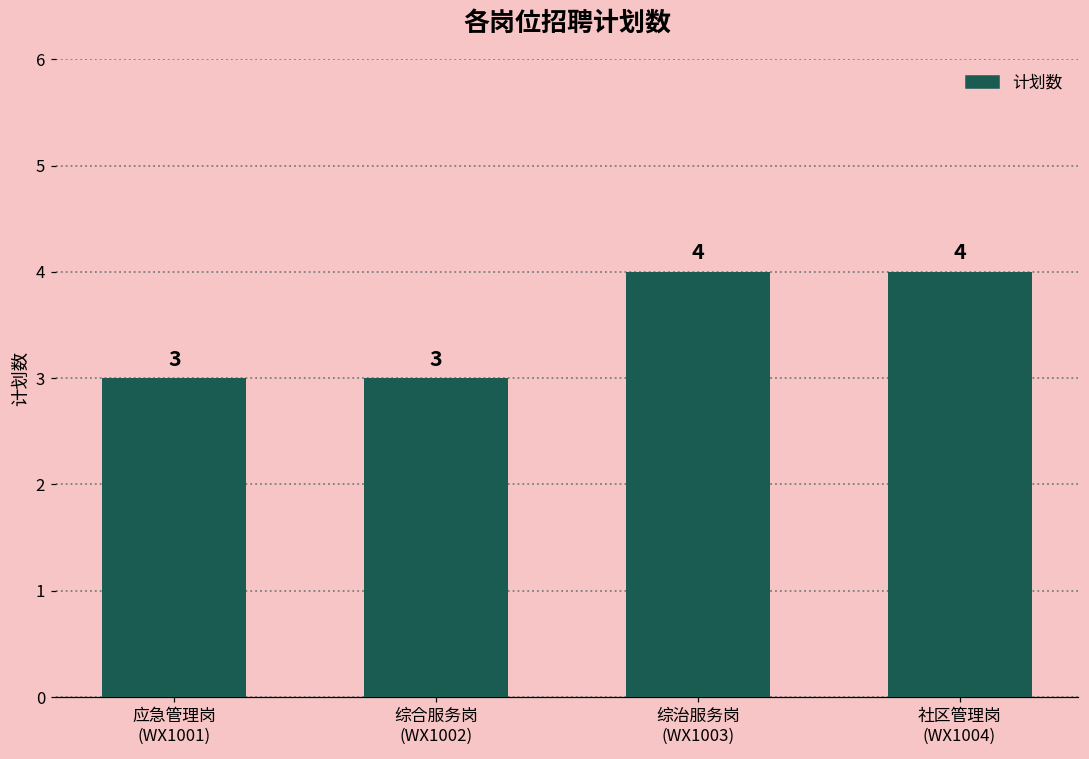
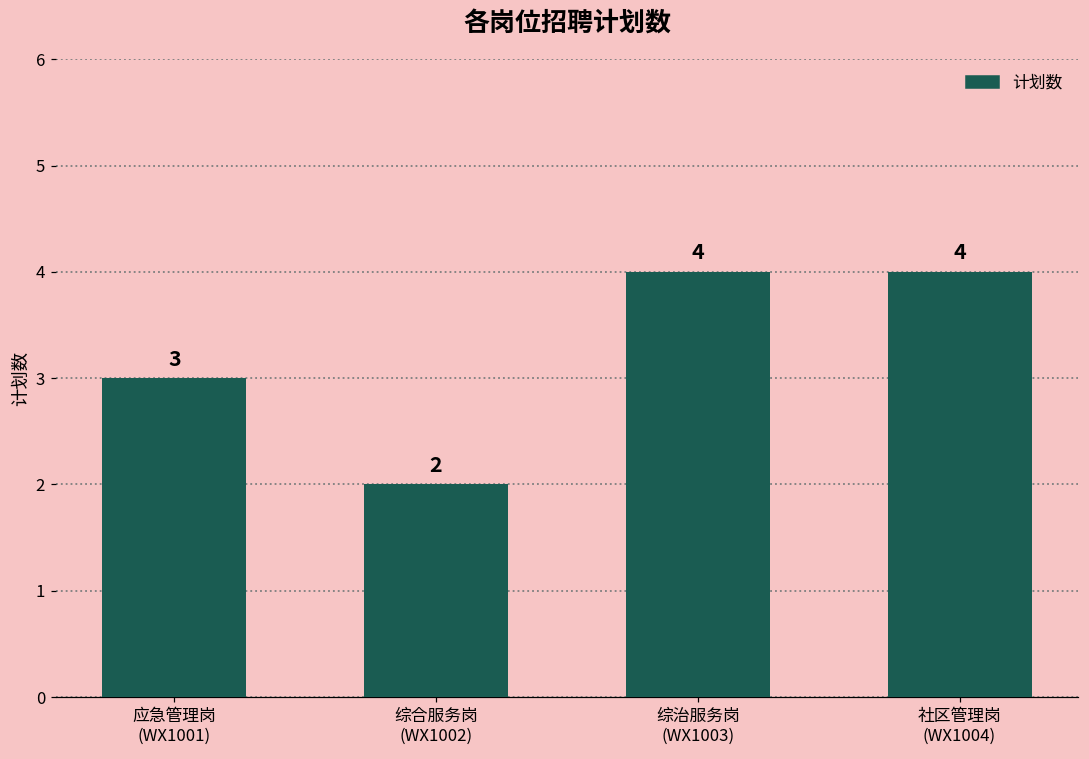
综合服务岗 (WX1002): 3 -> 2
